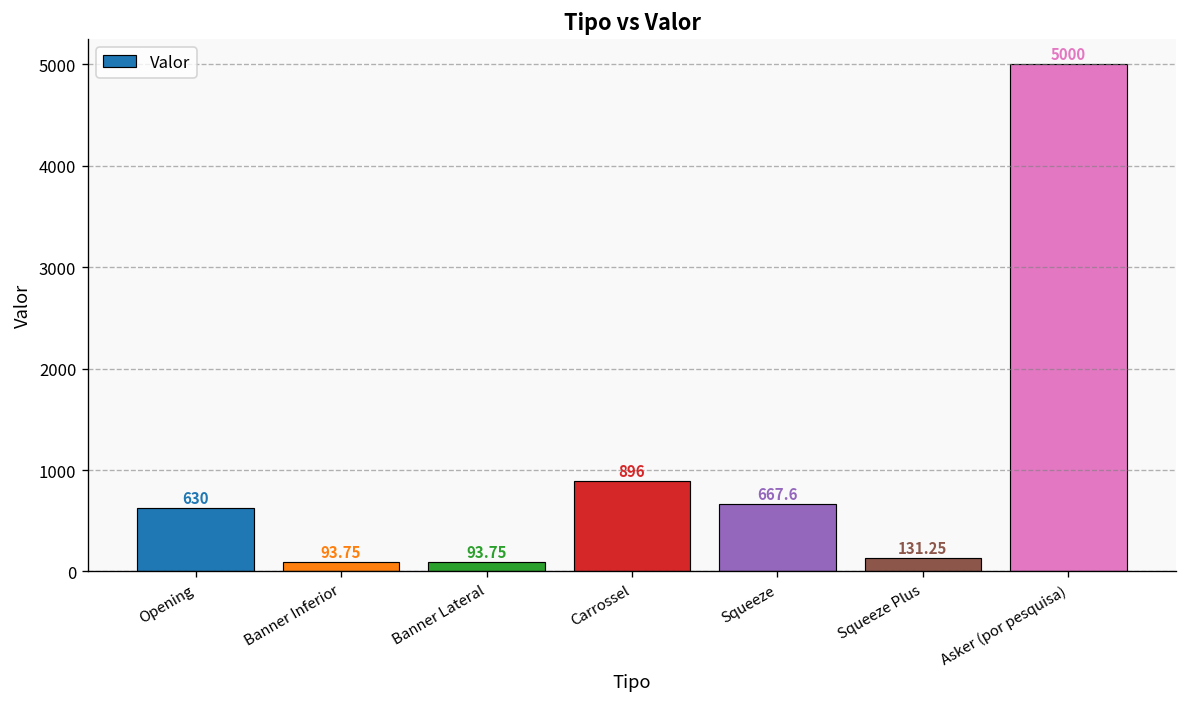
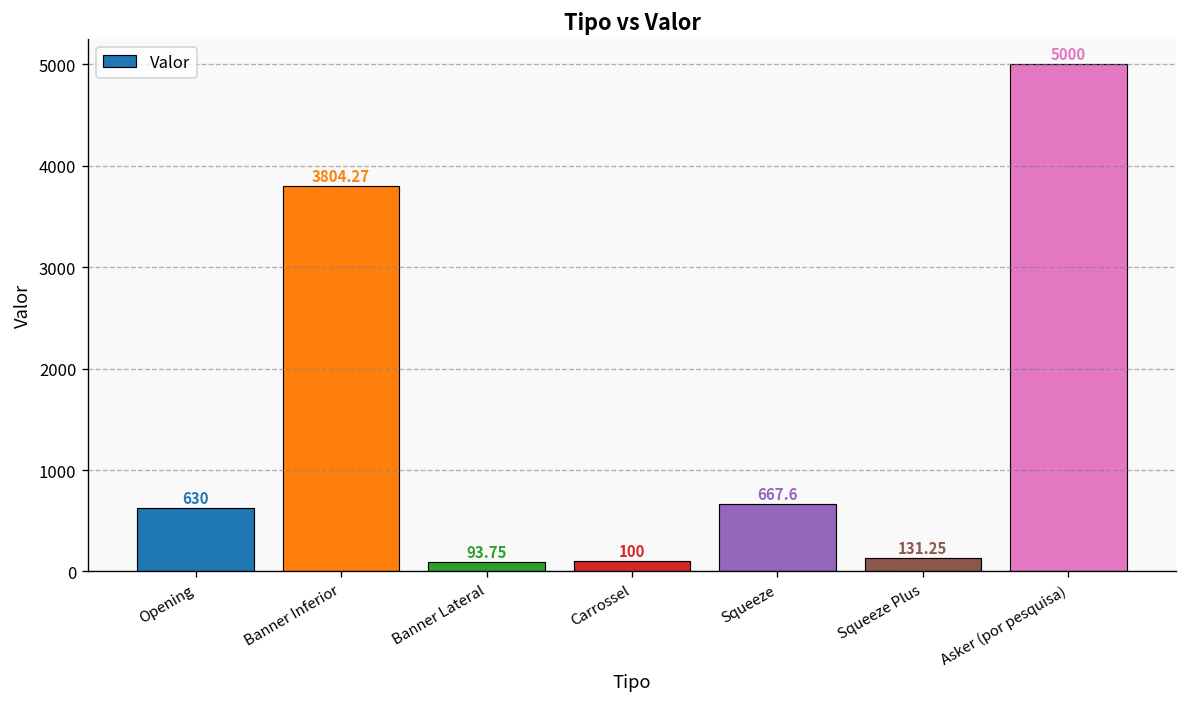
Banner Inferior: 93.75 -> 3804.27
Carrossel: 896 -> 100
